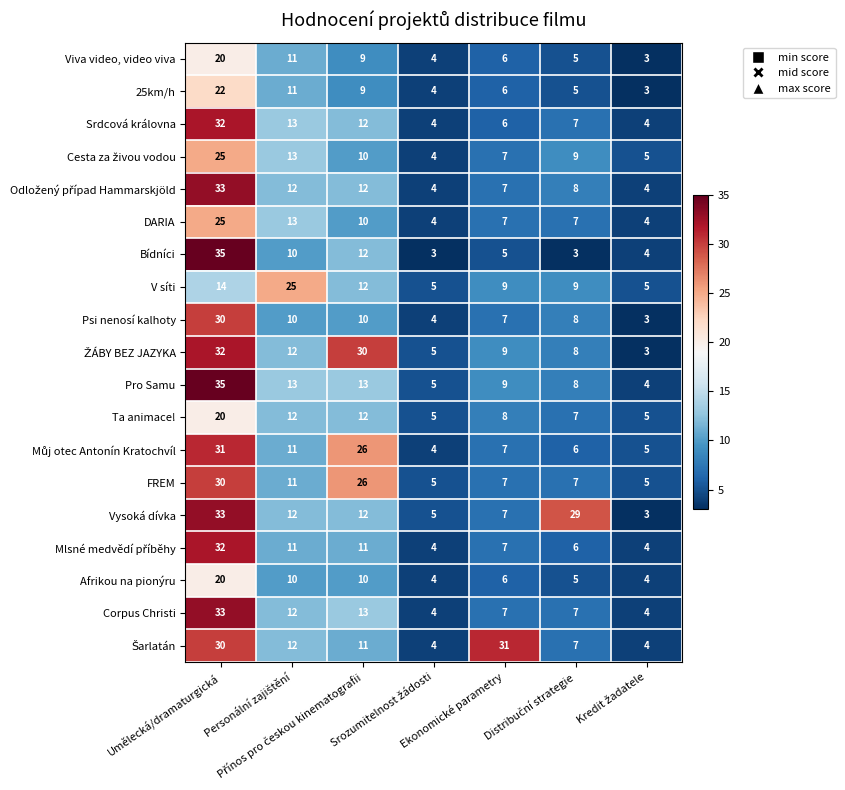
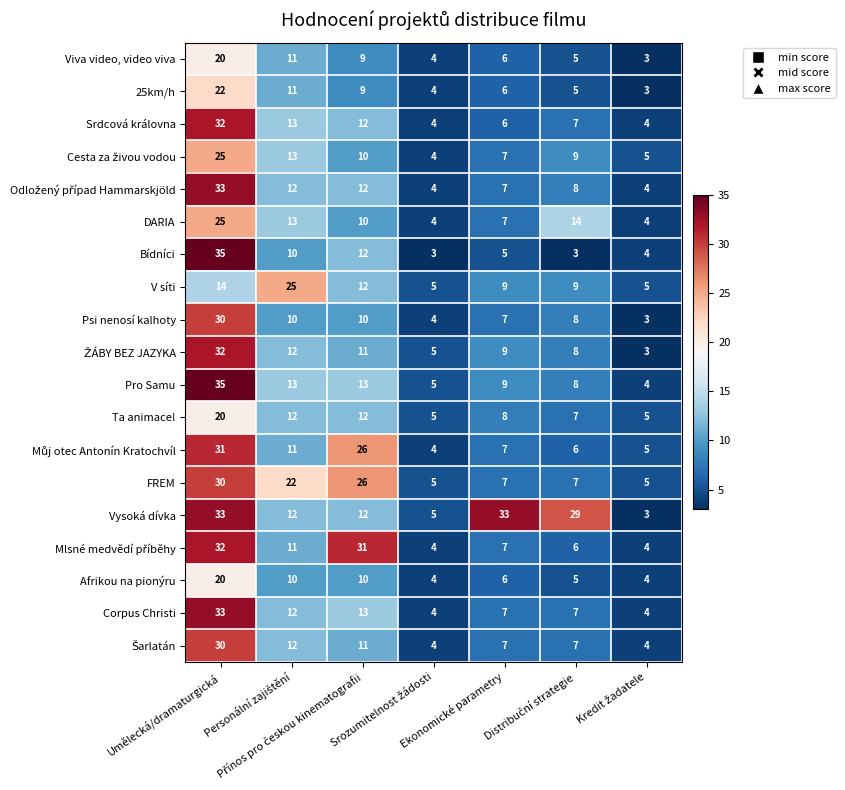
DARIA, Distribuční strategie: 7 -> 14
ŽÁBY BEZ JAZYKA, Přínos pro českou kinematografii: 30 -> 11
FREM, Personální zajištění: 11 -> 22
Vysoká dívka, Ekonomické parametry: 7 -> 33
Mlsné medvědí příběhy, Přínos pro českou kinematografii: 11 -> 31
Šarlatán, Ekonomické parametry: 31 -> 7
